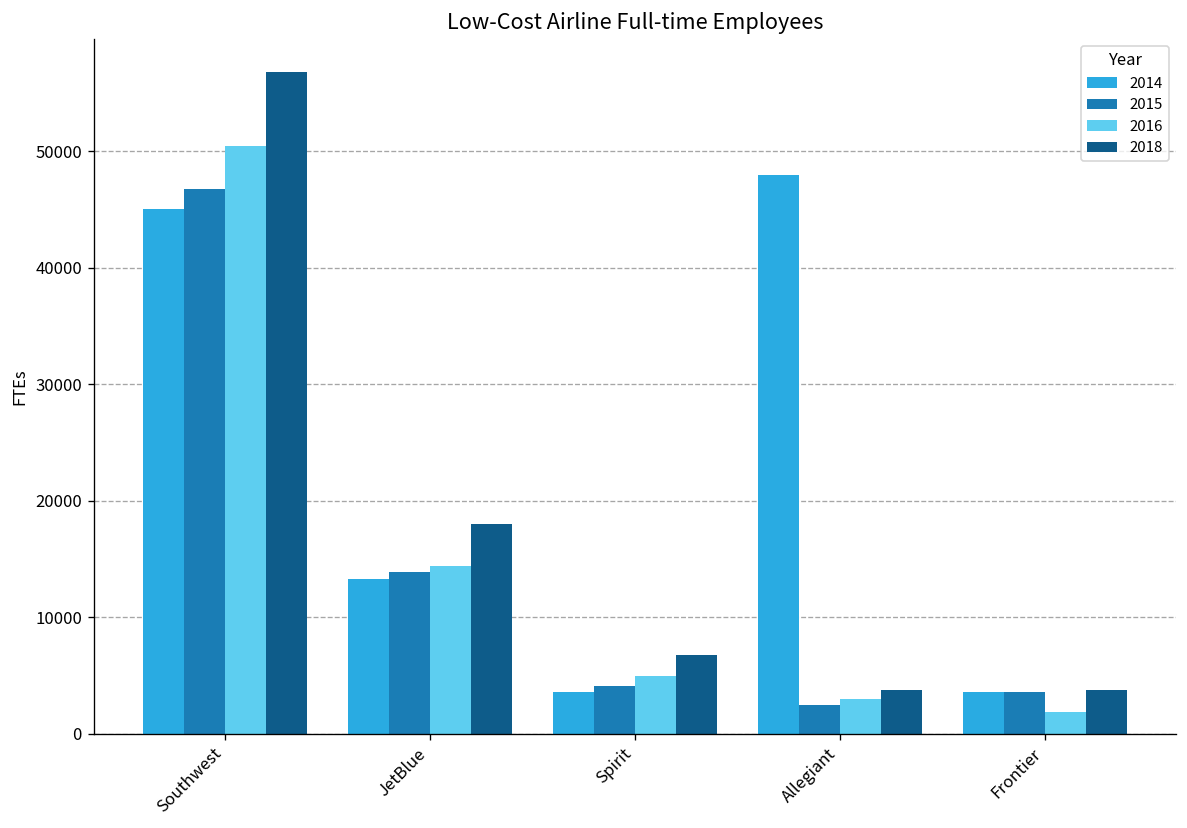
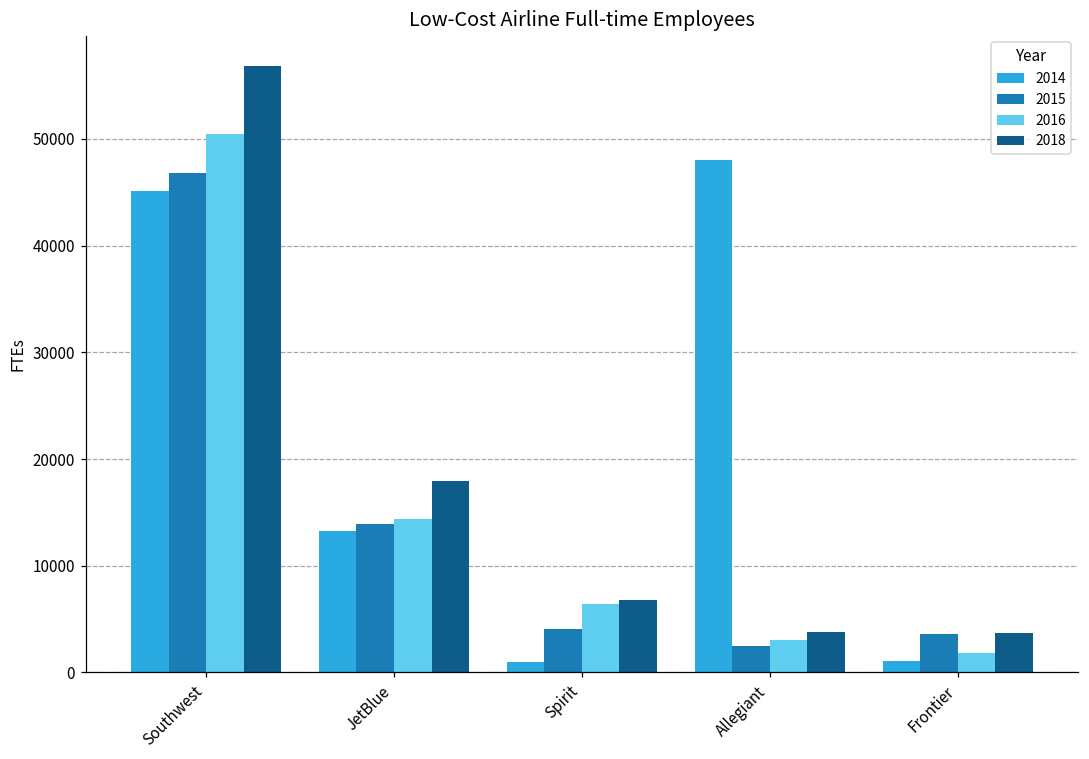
2014, Spirit: 4000 -> 1000
2016, Spirit: 5000 -> 6000
2014, Frontier: 4000 -> 1000
